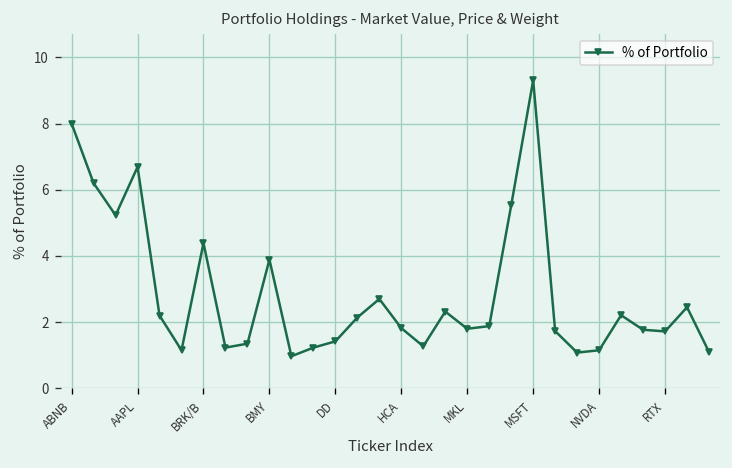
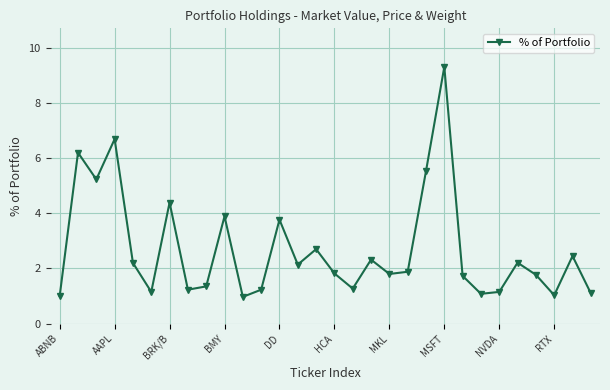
ABNB: 8 -> 1
DD: 1.4 -> 3.8
RTX: 1.7 -> 1.0
